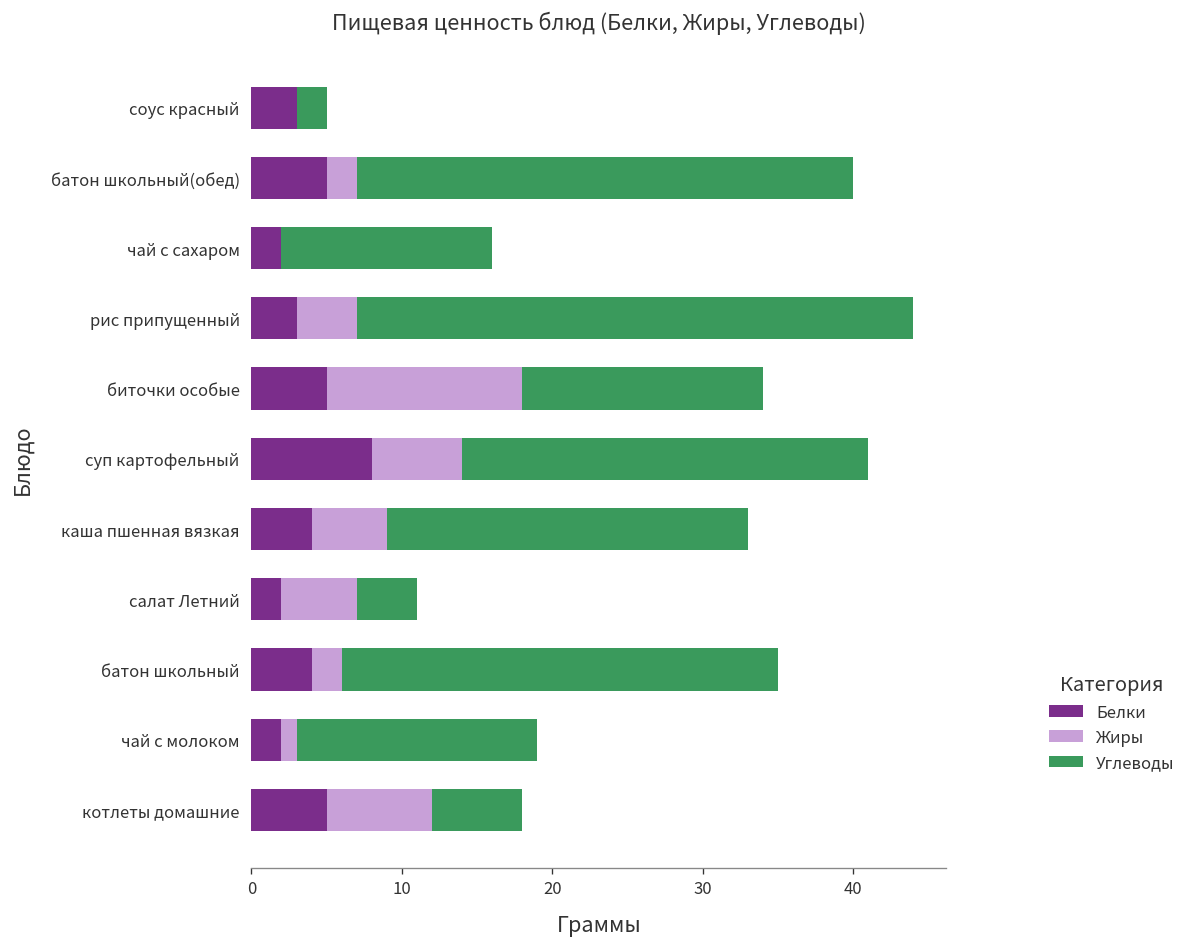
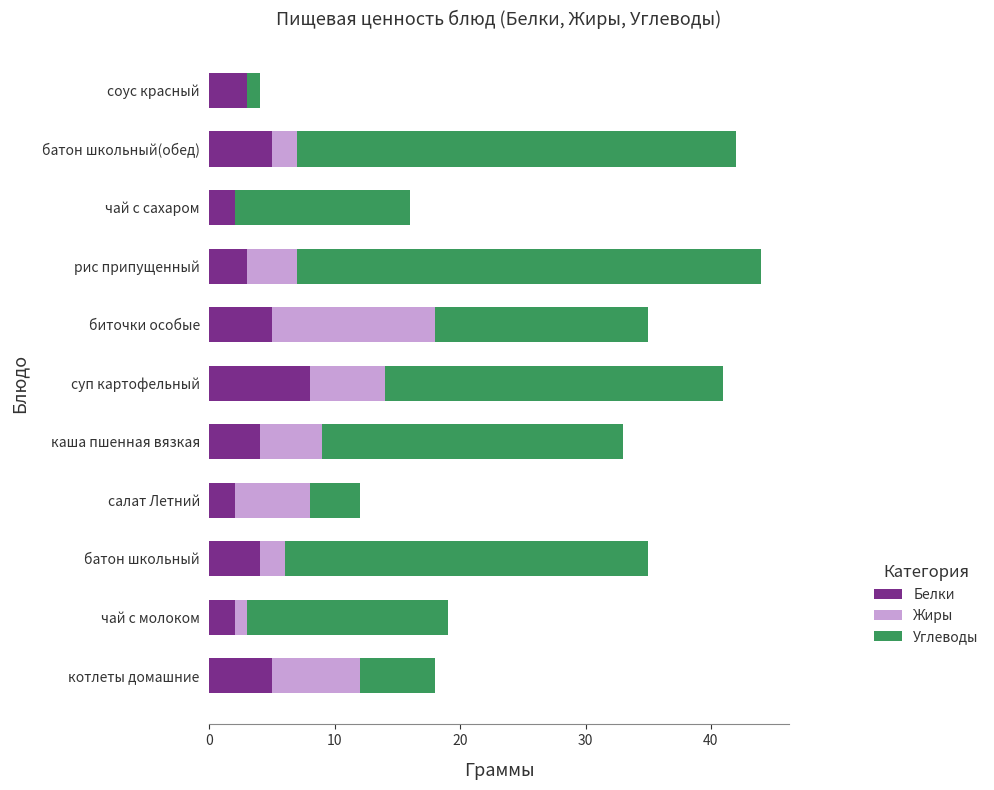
Углеводы, соус красный: 2 -> 1
Углеводы, батон школьный(обед): 33 -> 35
Углеводы, биточки особые: 16 -> 17
Жиры, салат Летний: 5 -> 6
